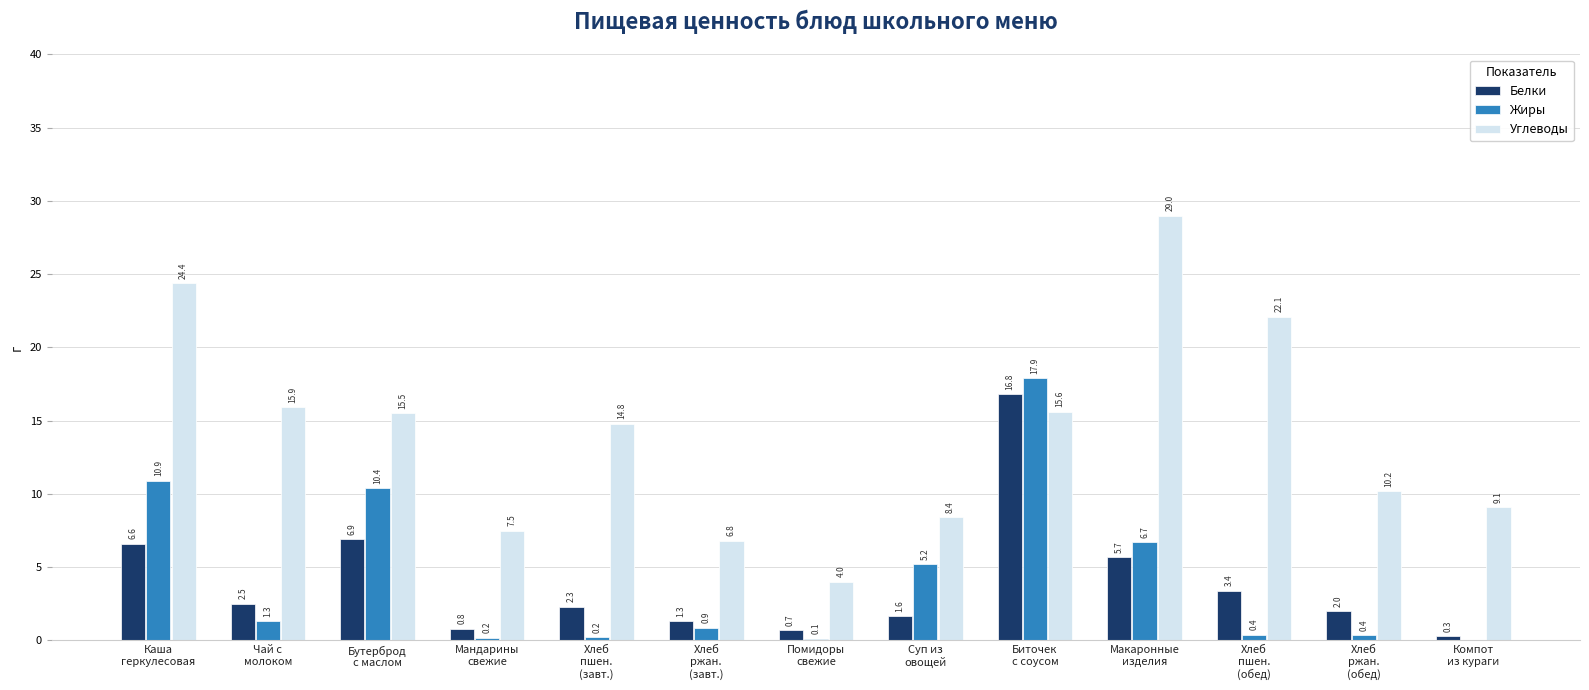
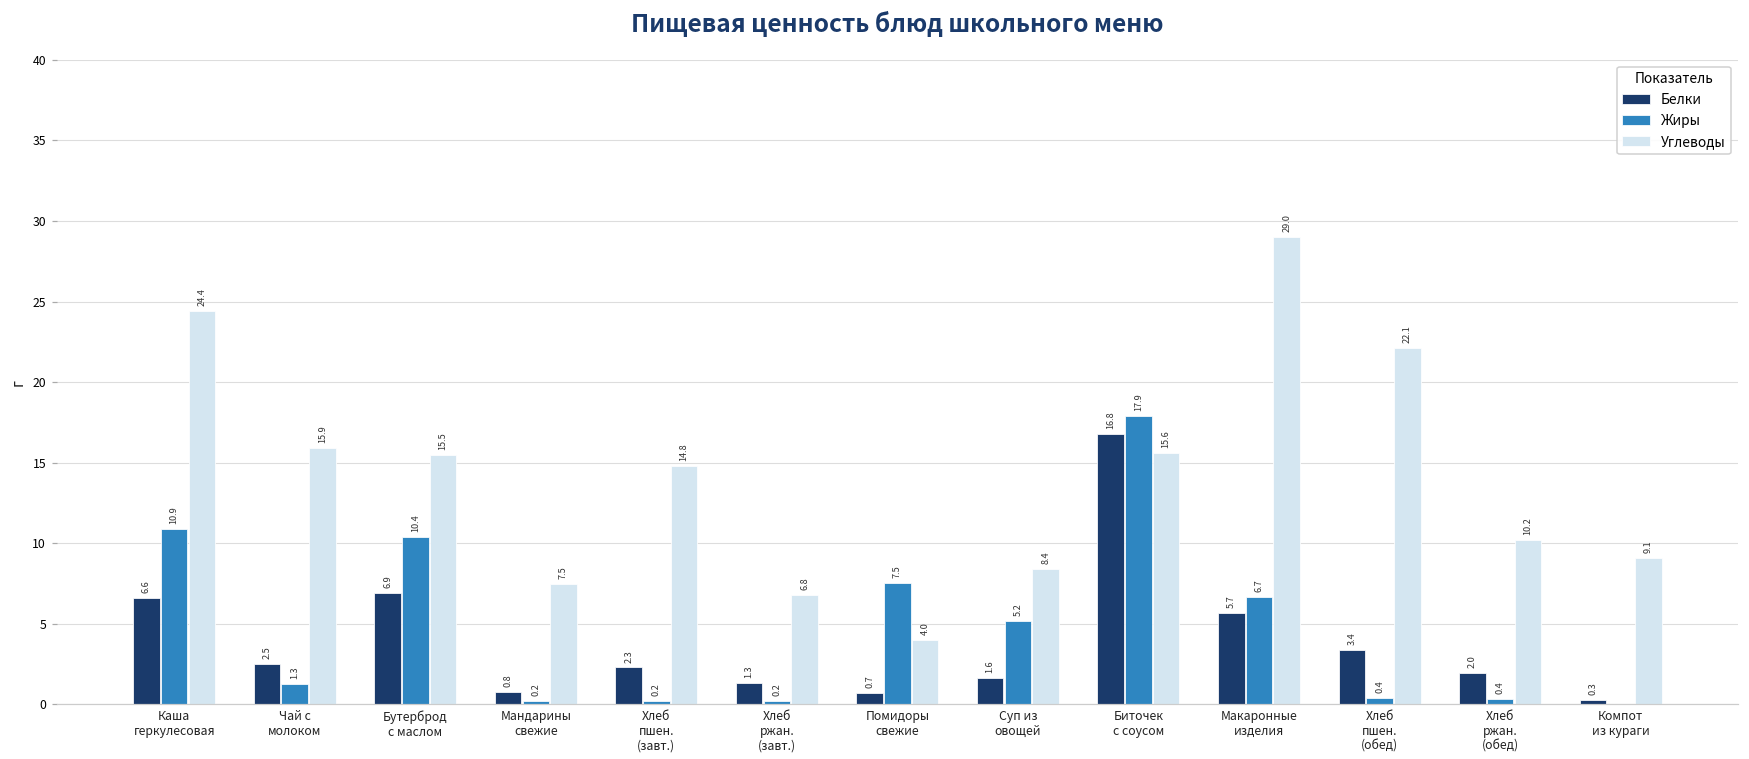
Жиры, Хлеб ржан. (завт.): 0.9 -> 0.2
Жиры, Помидоры свежие: 0.1 -> 7.5
